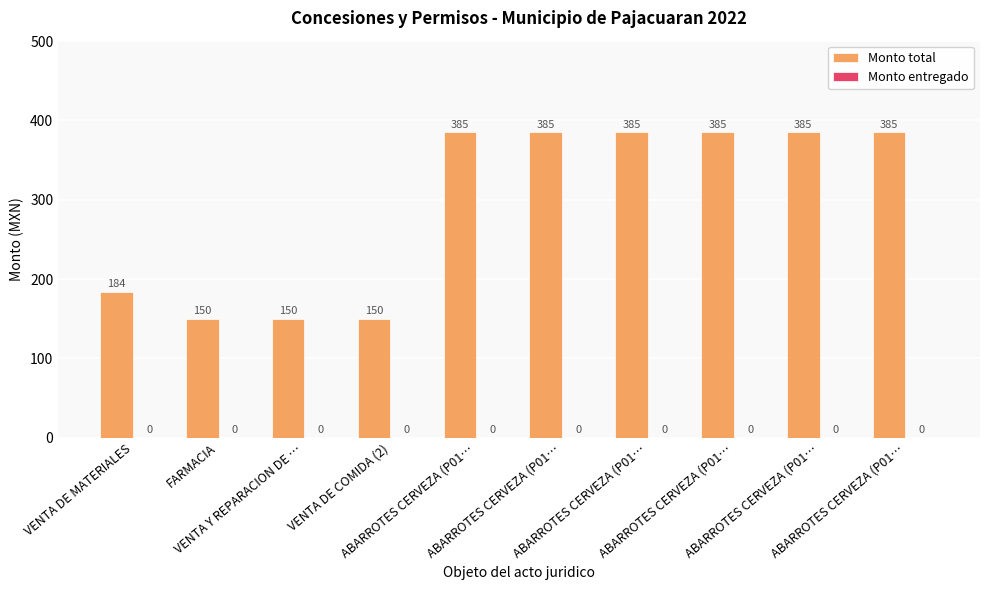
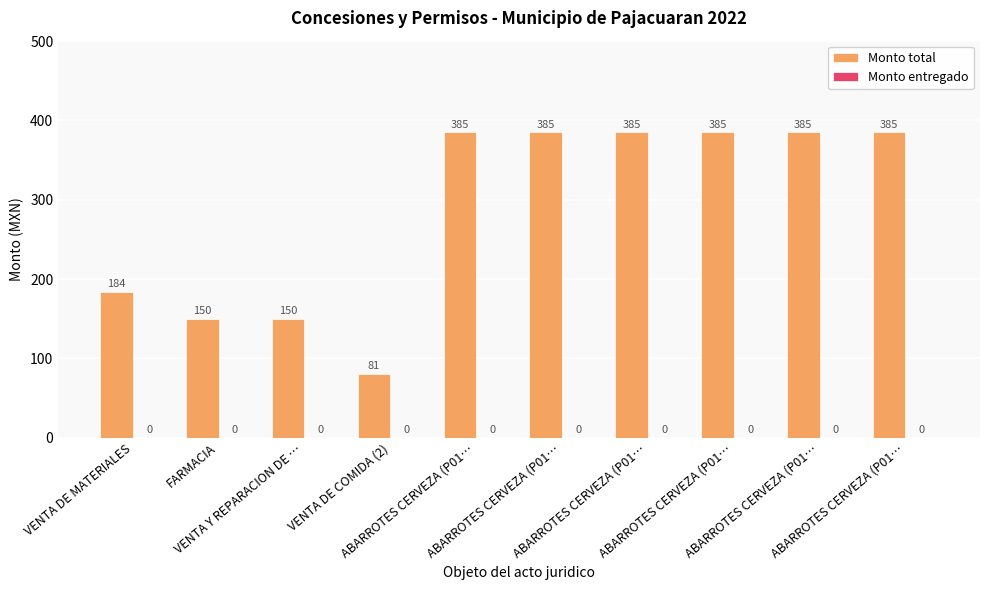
Monto total, VENTA DE COMIDA (2): 150 -> 81
